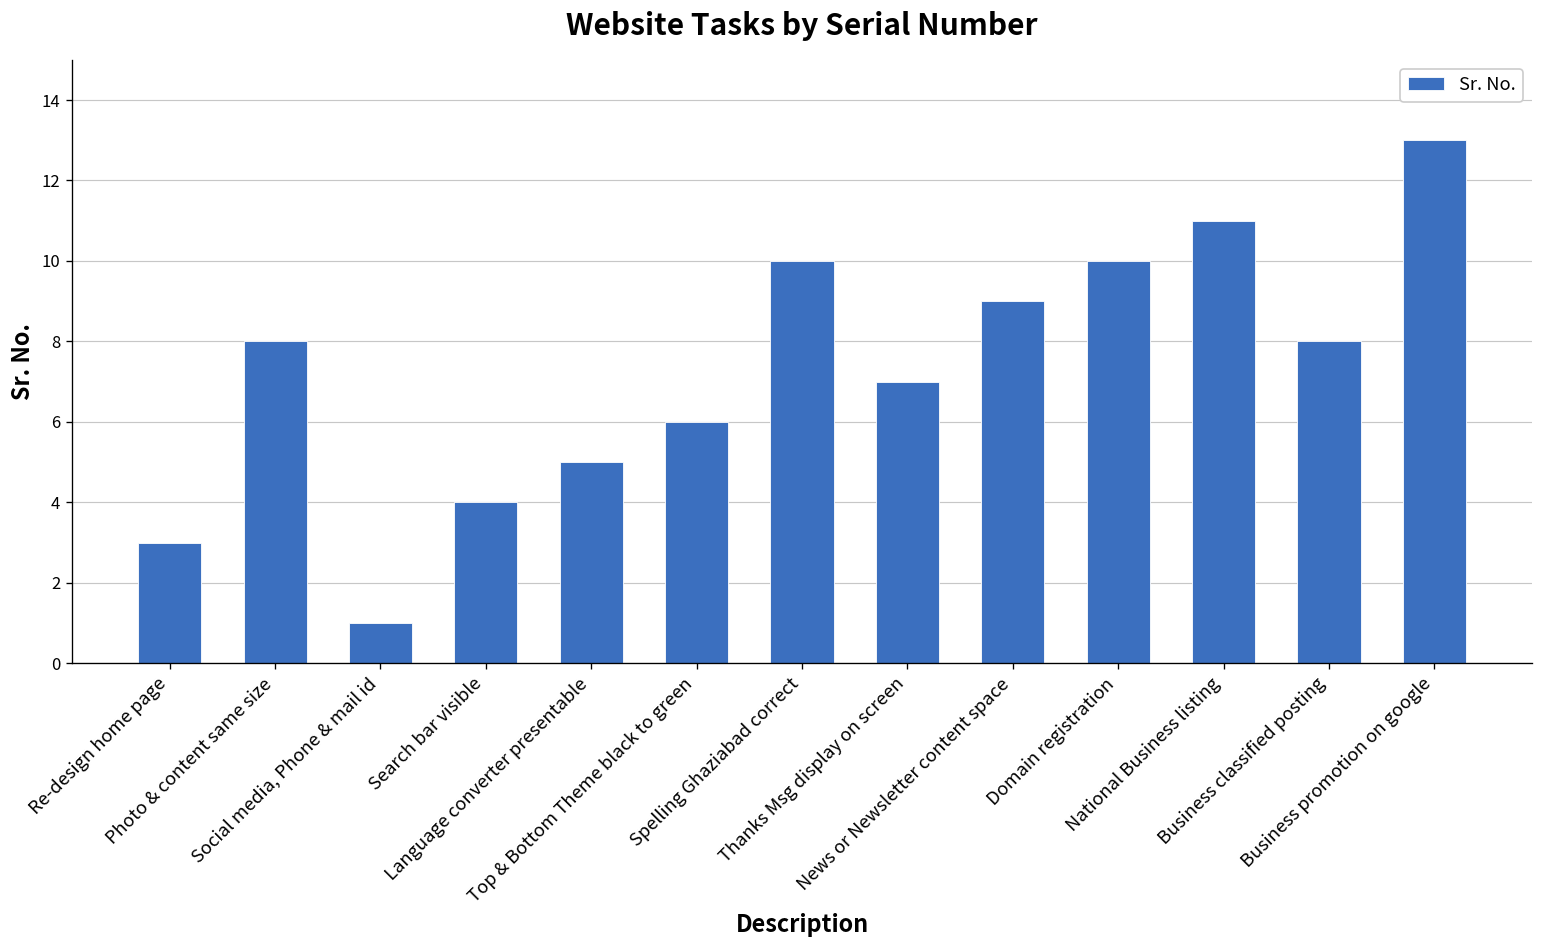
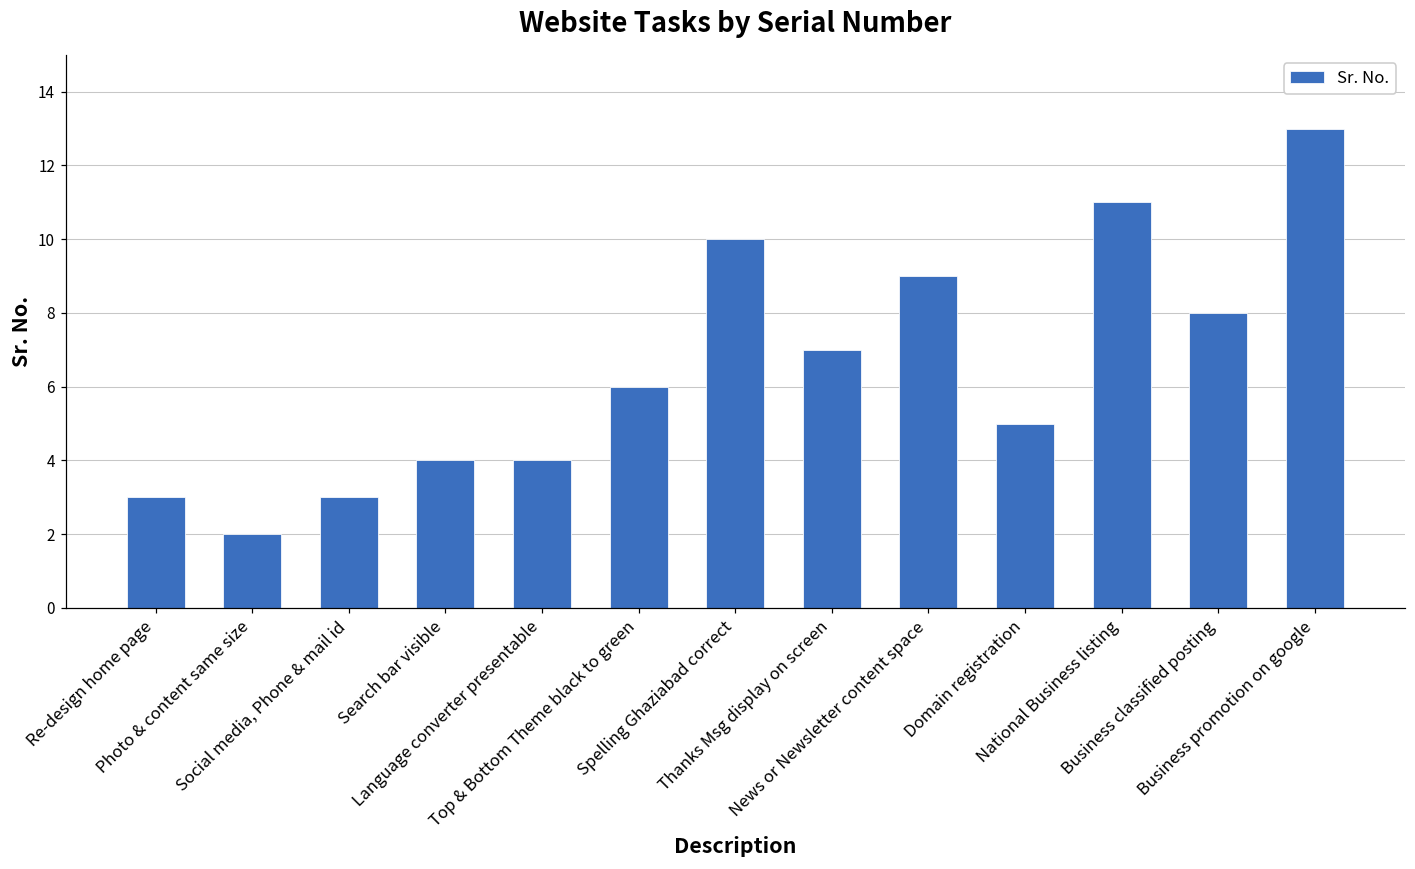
Photo & content same size: 8 -> 2
Social media, Phone & mail id: 1 -> 3
Language converter presentable: 5 -> 4
Domain registration: 10 -> 5
